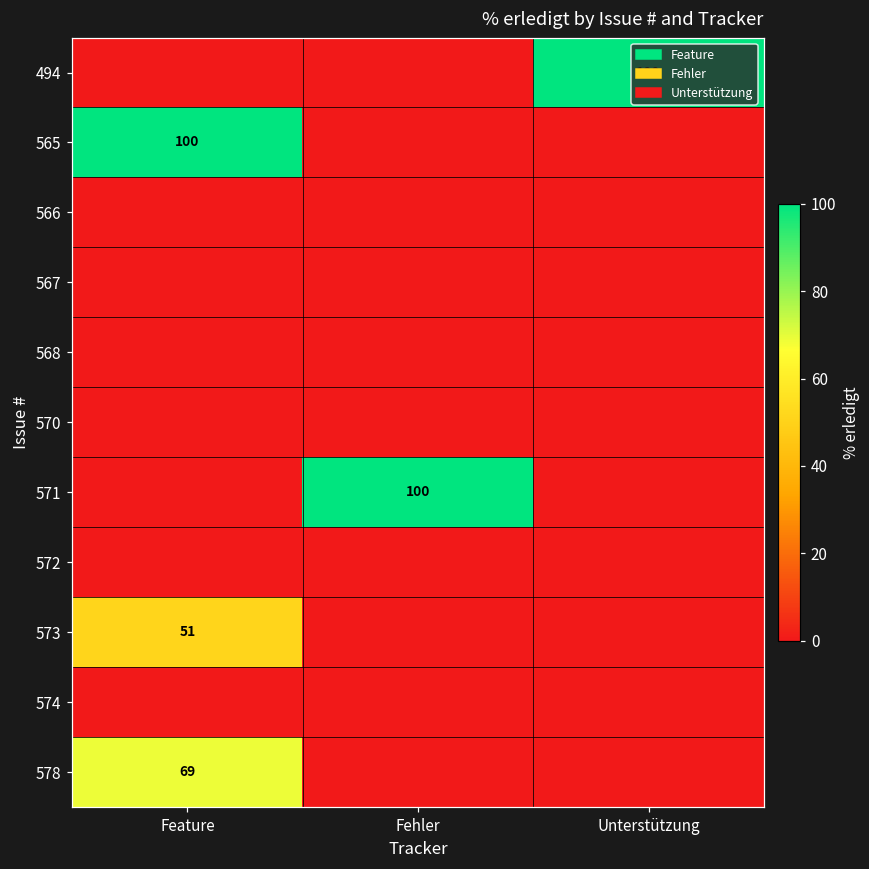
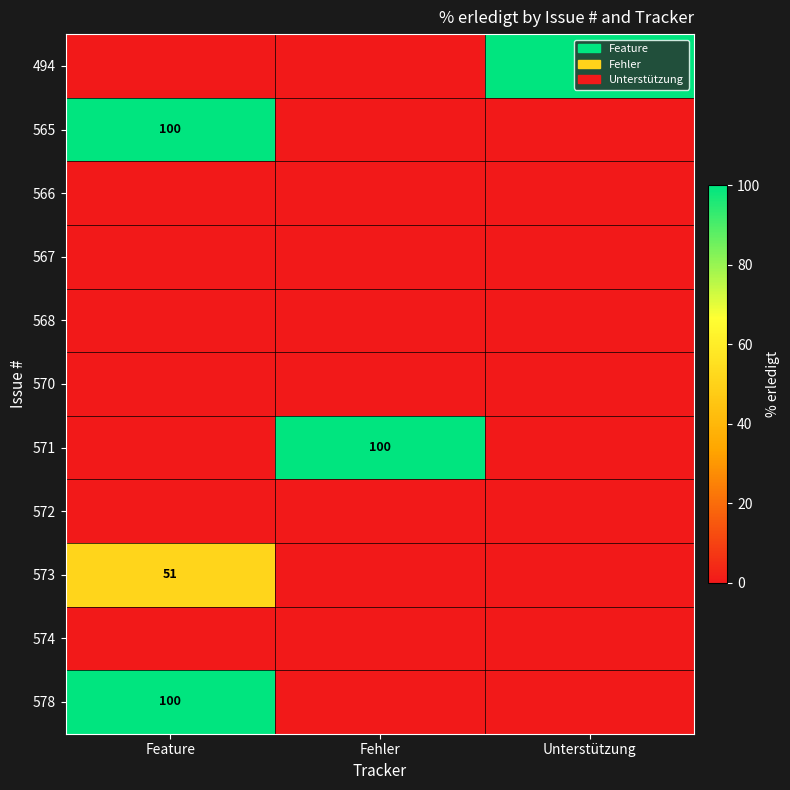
578, Feature: 69 -> 100
